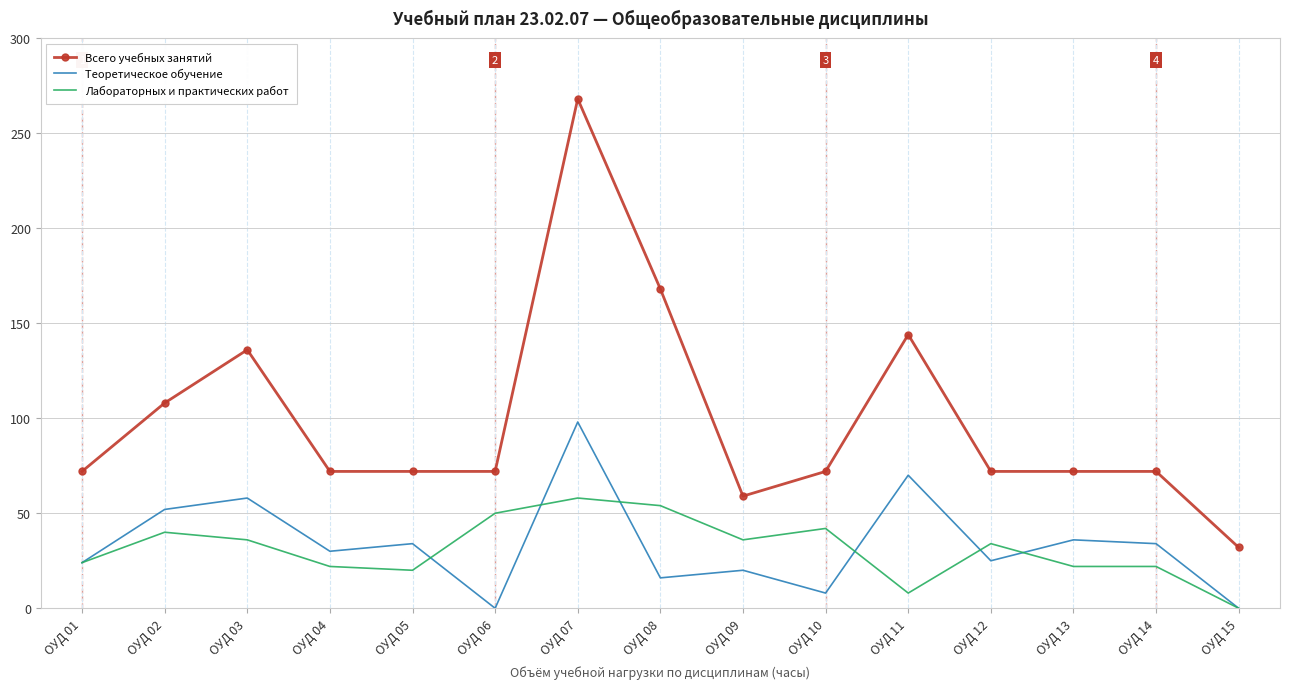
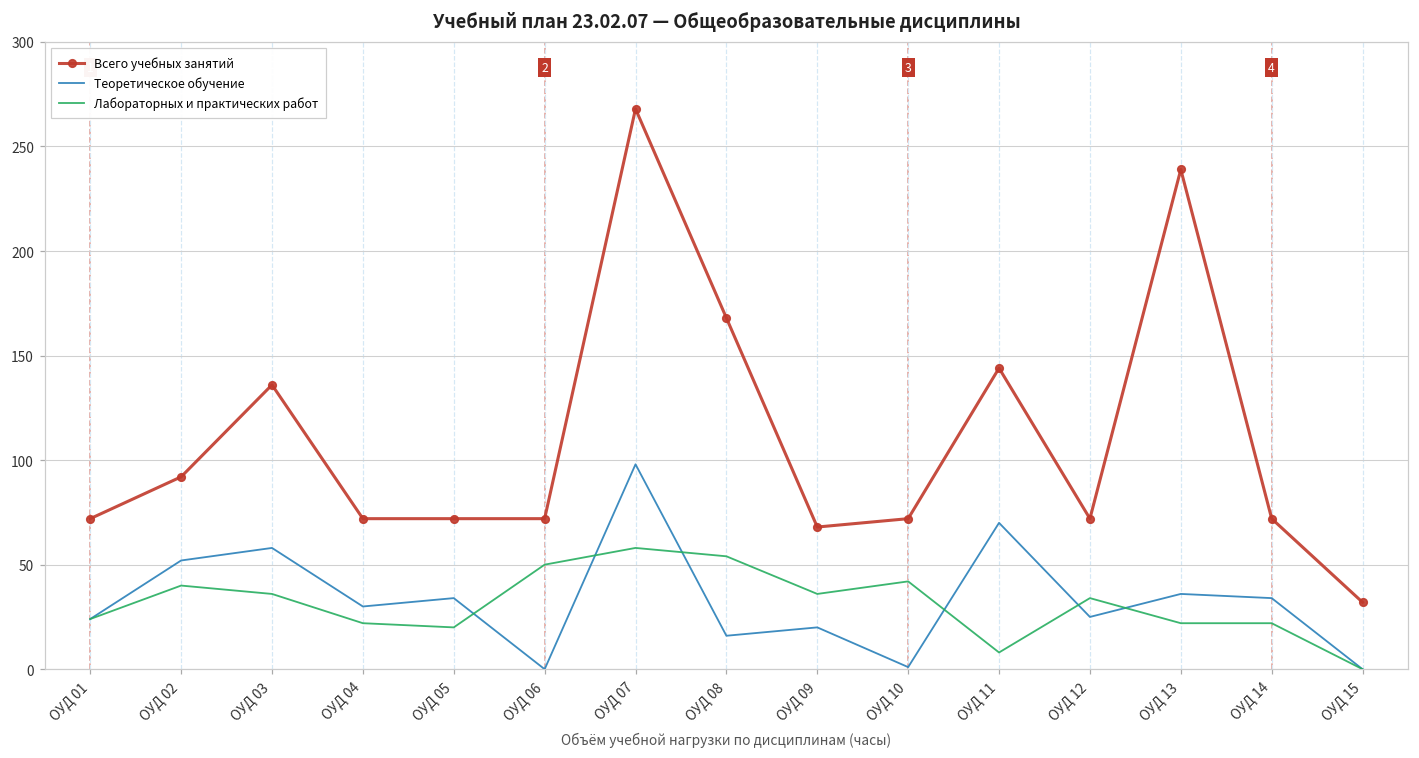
Всего учебных занятий, ОУД 02: 108 -> 92
Всего учебных занятий, ОУД 09: 59 -> 68
Теоретическое обучение, ОУД 10: 8 -> 1
Всего учебных занятий, ОУД 13: 72 -> 239
